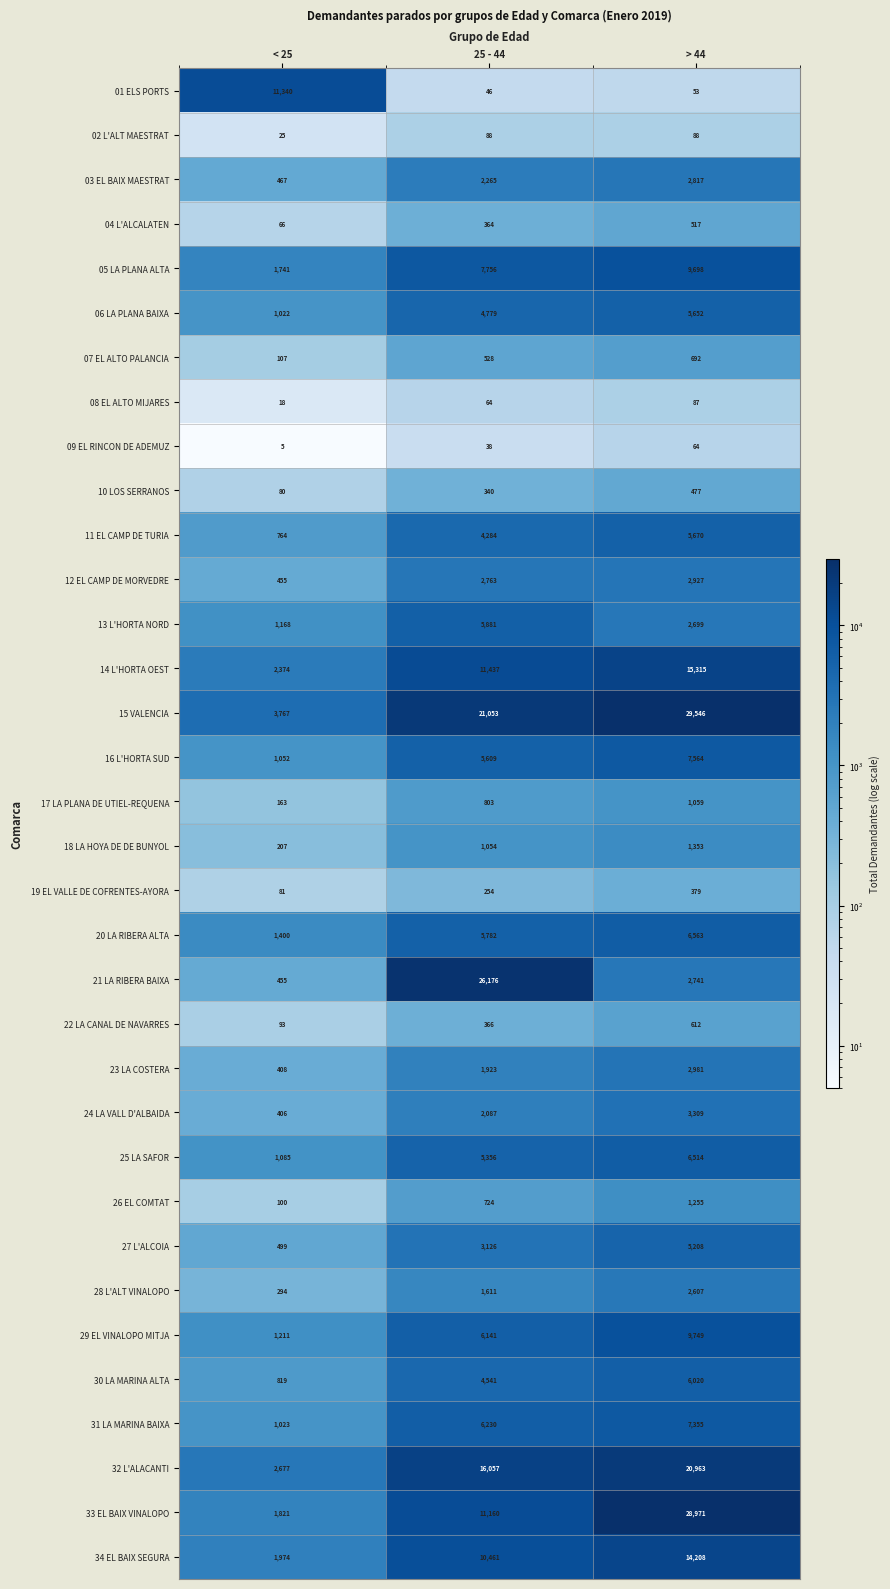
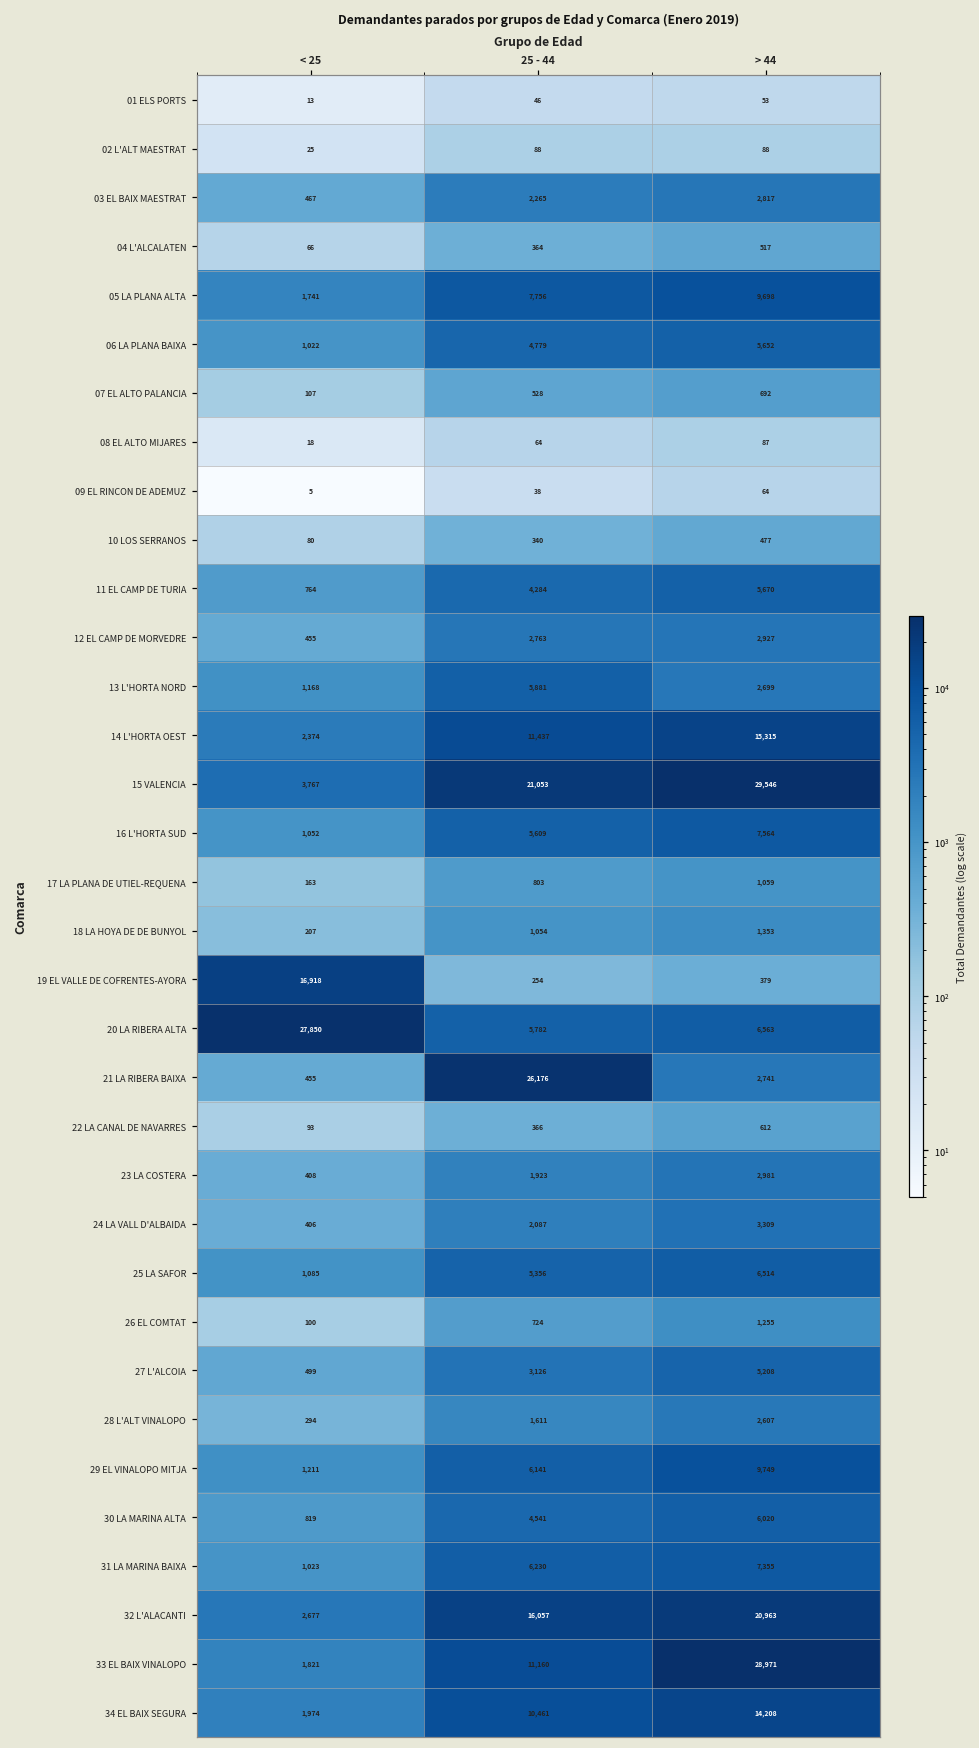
01 ELS PORTS, < 25: 11,340 -> 13
19 EL VALLE DE COFRENTES-AYORA, < 25: 81 -> 16,918
20 LA RIBERA ALTA, < 25: 1,400 -> 27,850
